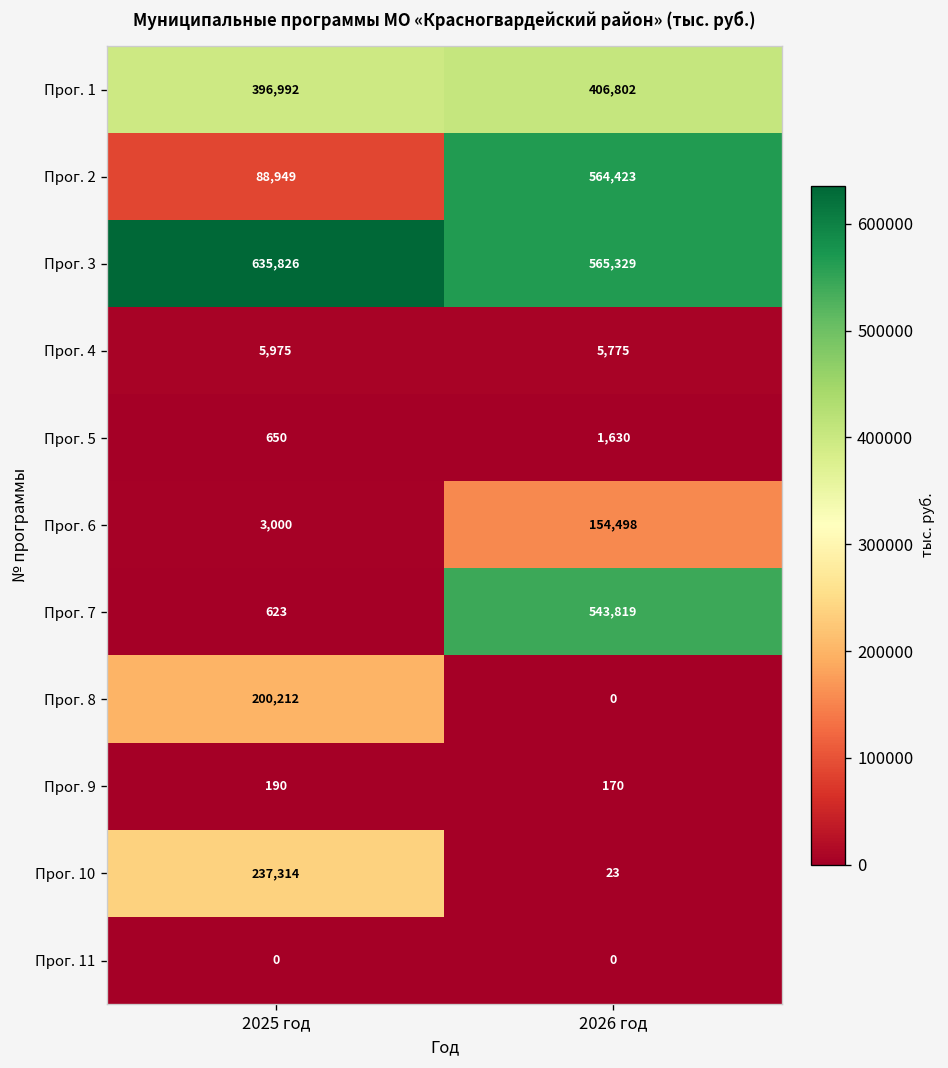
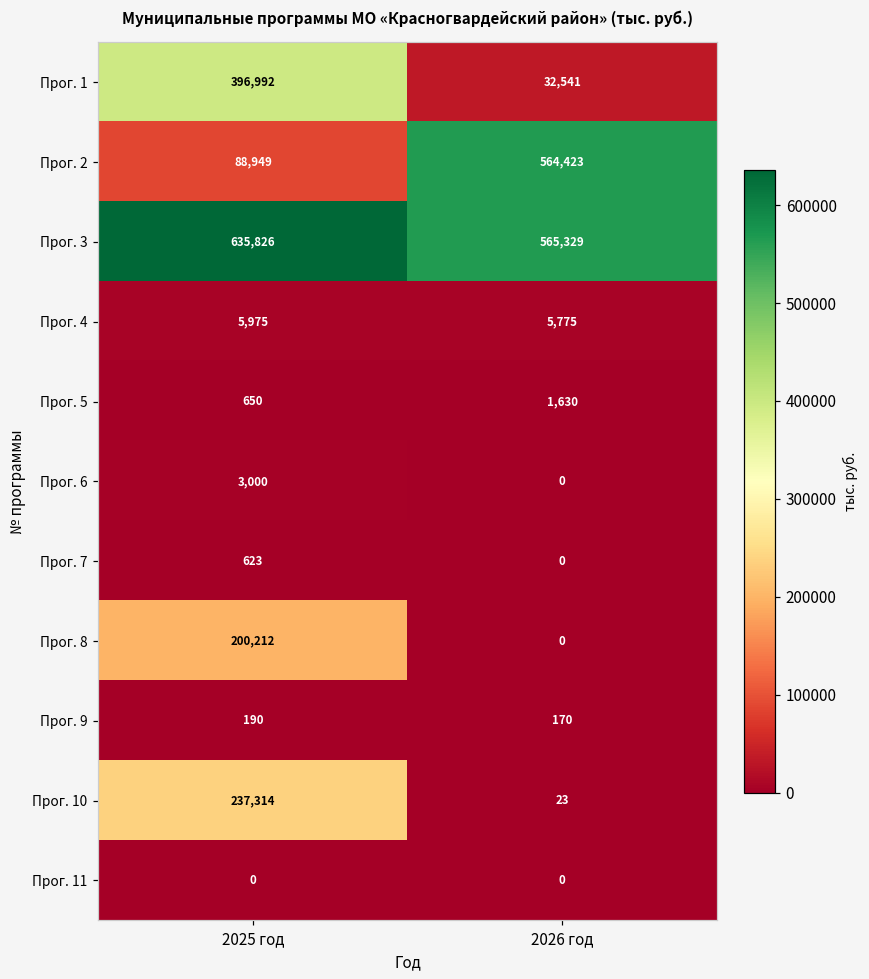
Прог. 1, 2026 год: 406,802 -> 32,541
Прог. 6, 2026 год: 154,498 -> 0
Прог. 7, 2026 год: 543,819 -> 0
